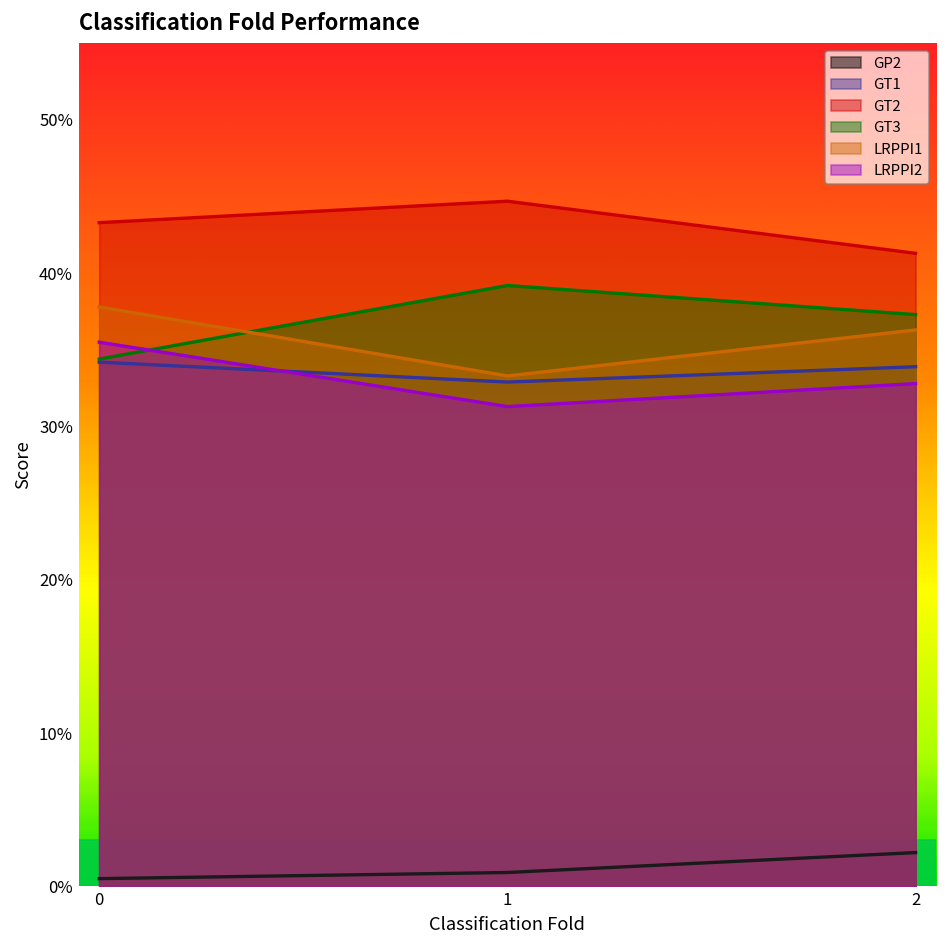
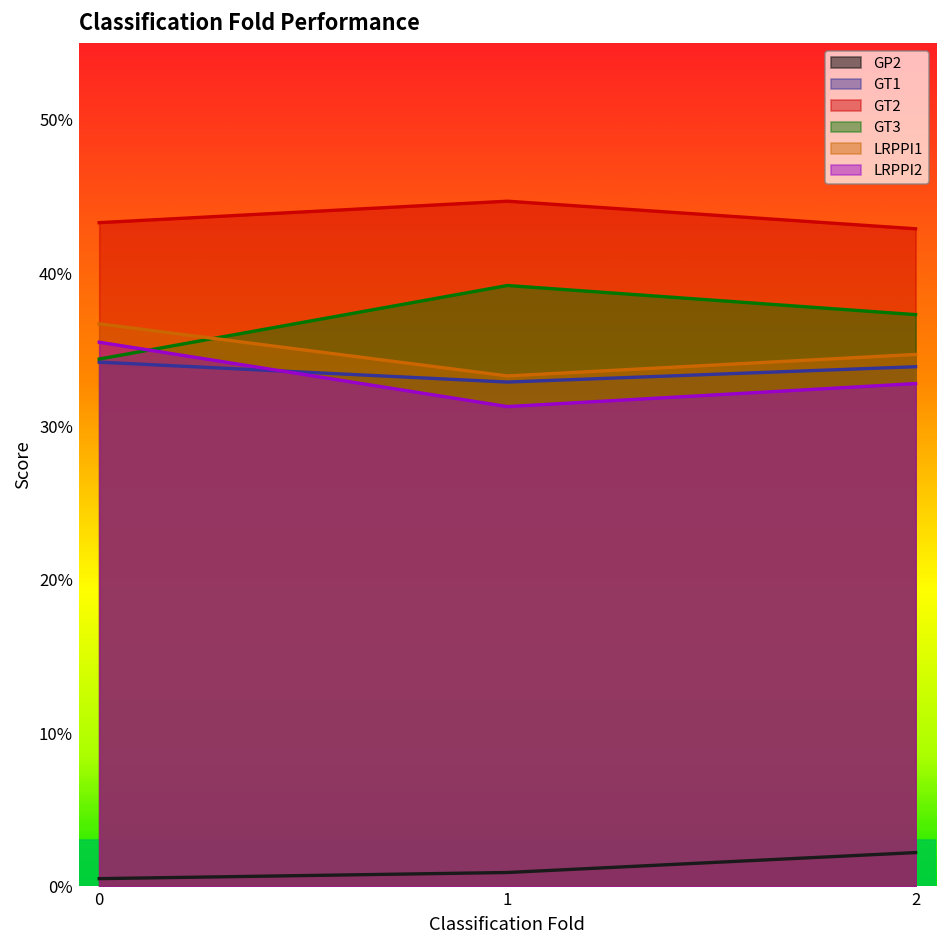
LRPPI1, 0: 37.8% -> 36.7%
GT2, 2: 41.3% -> 42.9%
LRPPI1, 2: 36.3% -> 34.7%
